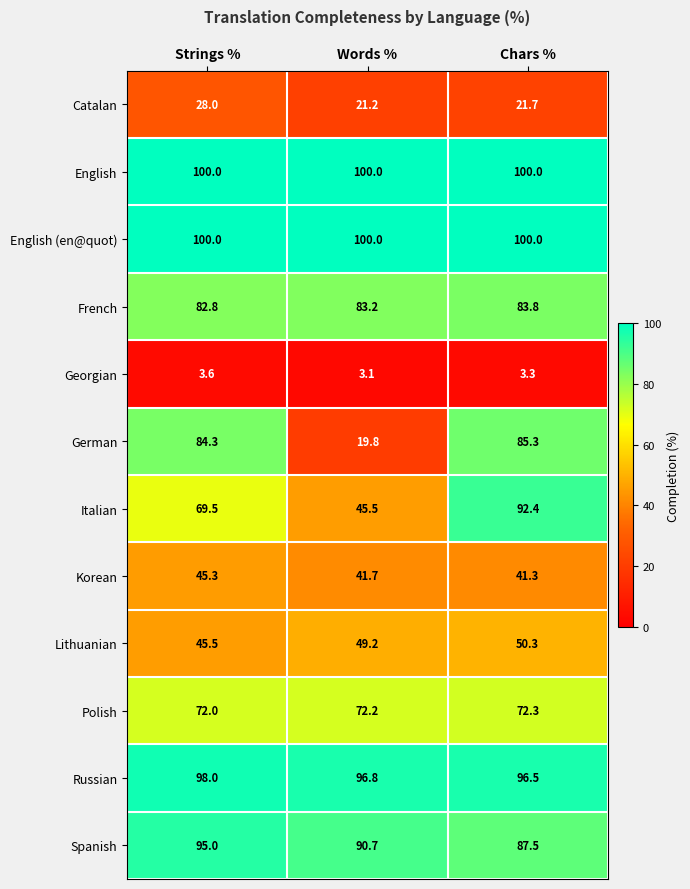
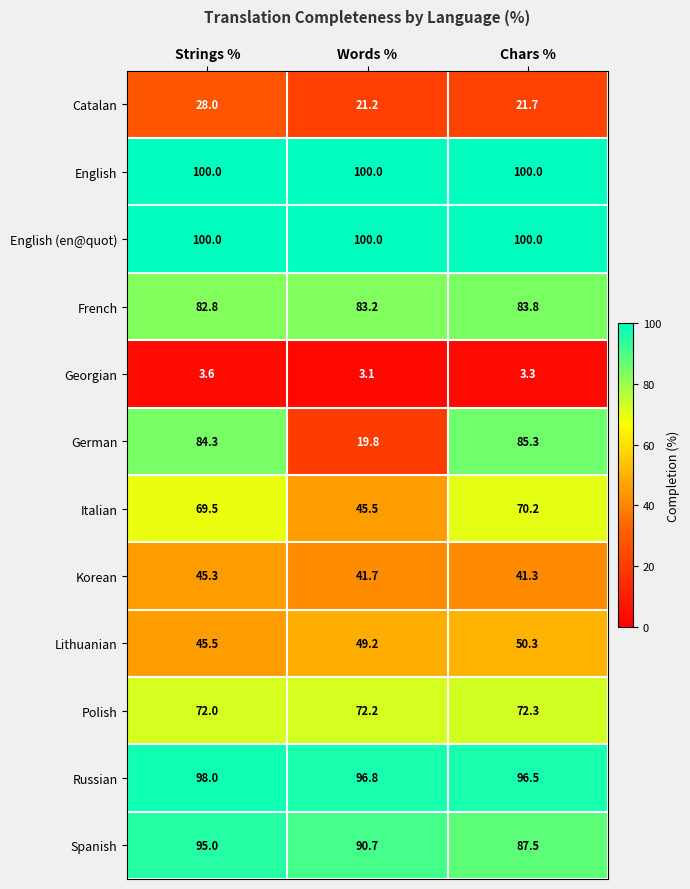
Italian, Chars %: 92.4 -> 70.2
